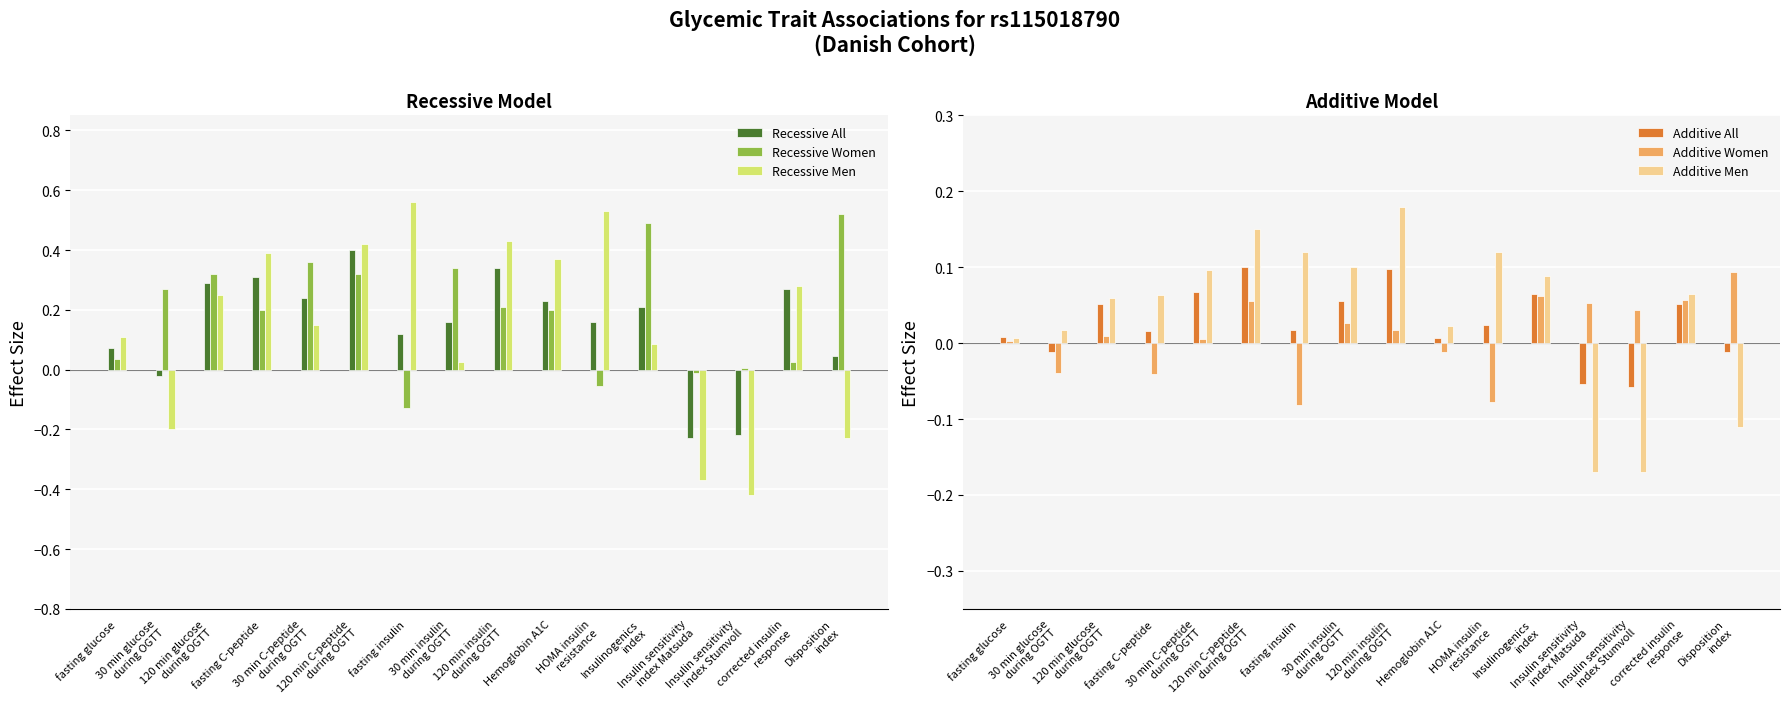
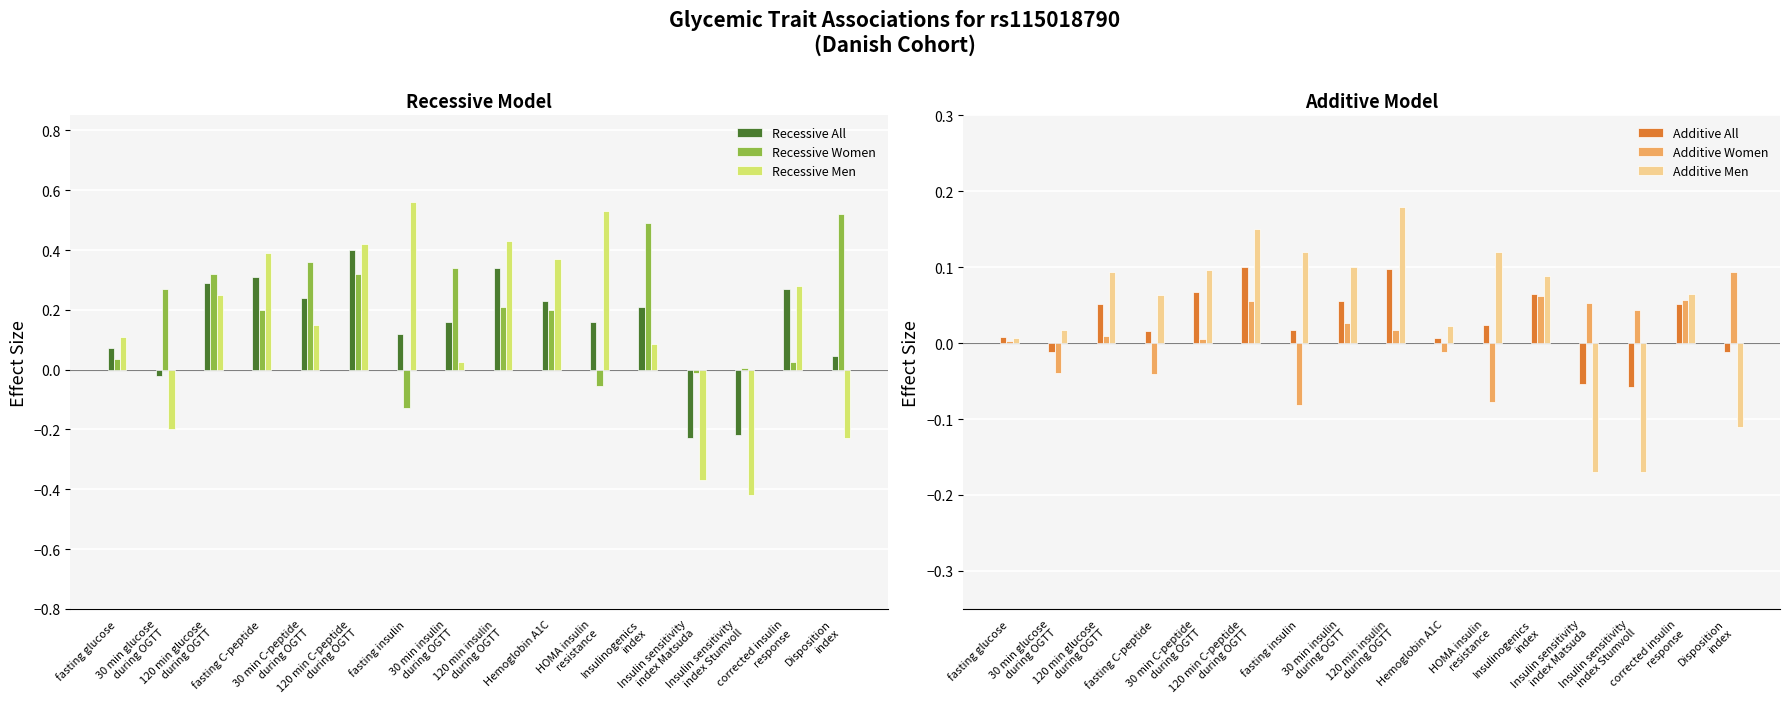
Additive Model, Additive Men, 120 min glucose during OGTT: 0.06 -> 0.09
